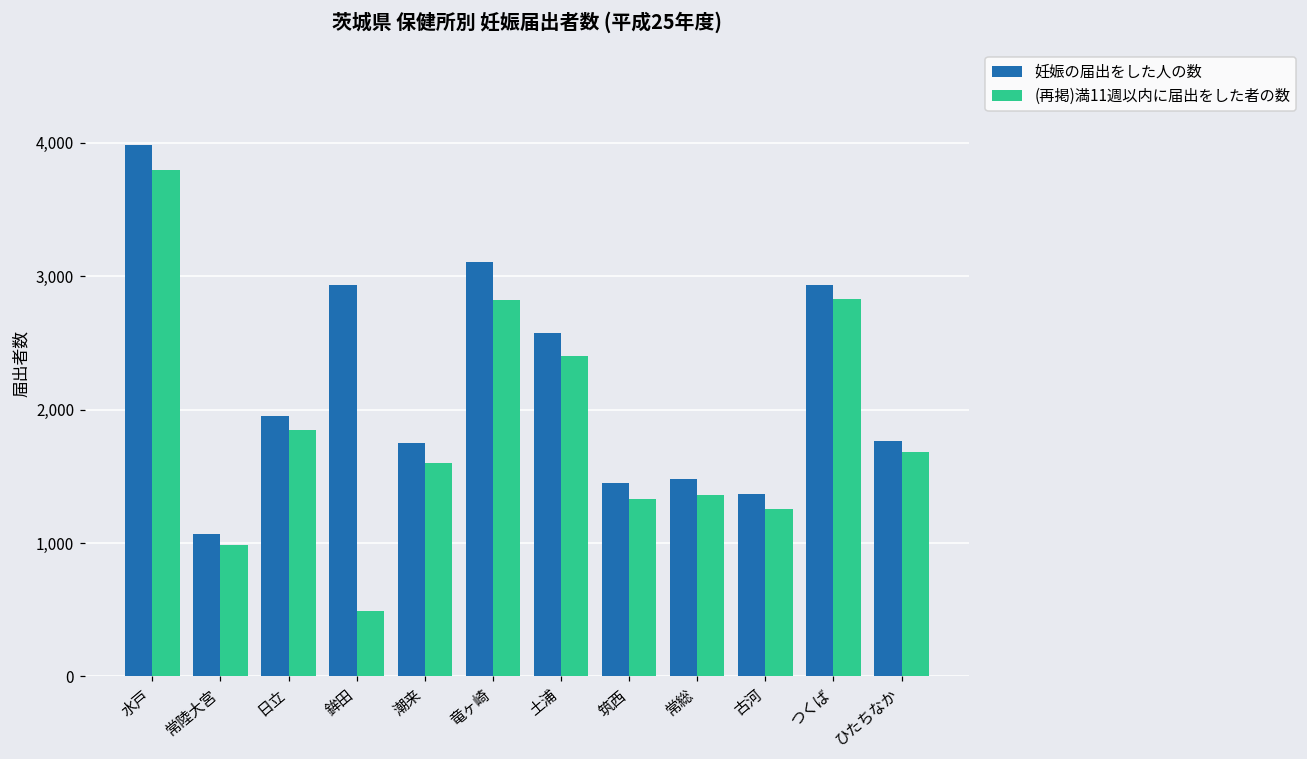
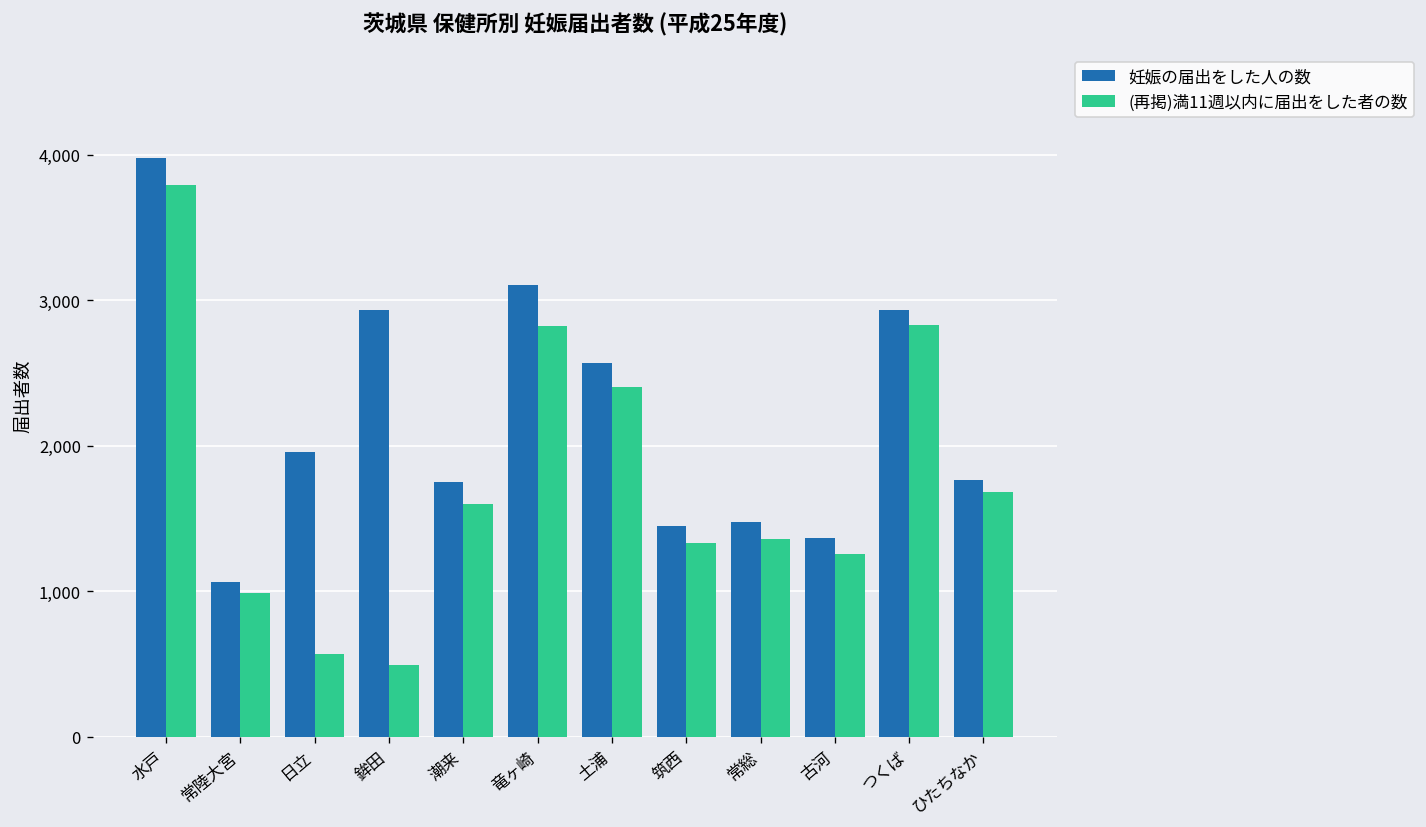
(再掲)満11週以内に届出をした者の数, 日立: 1,850 -> 570
